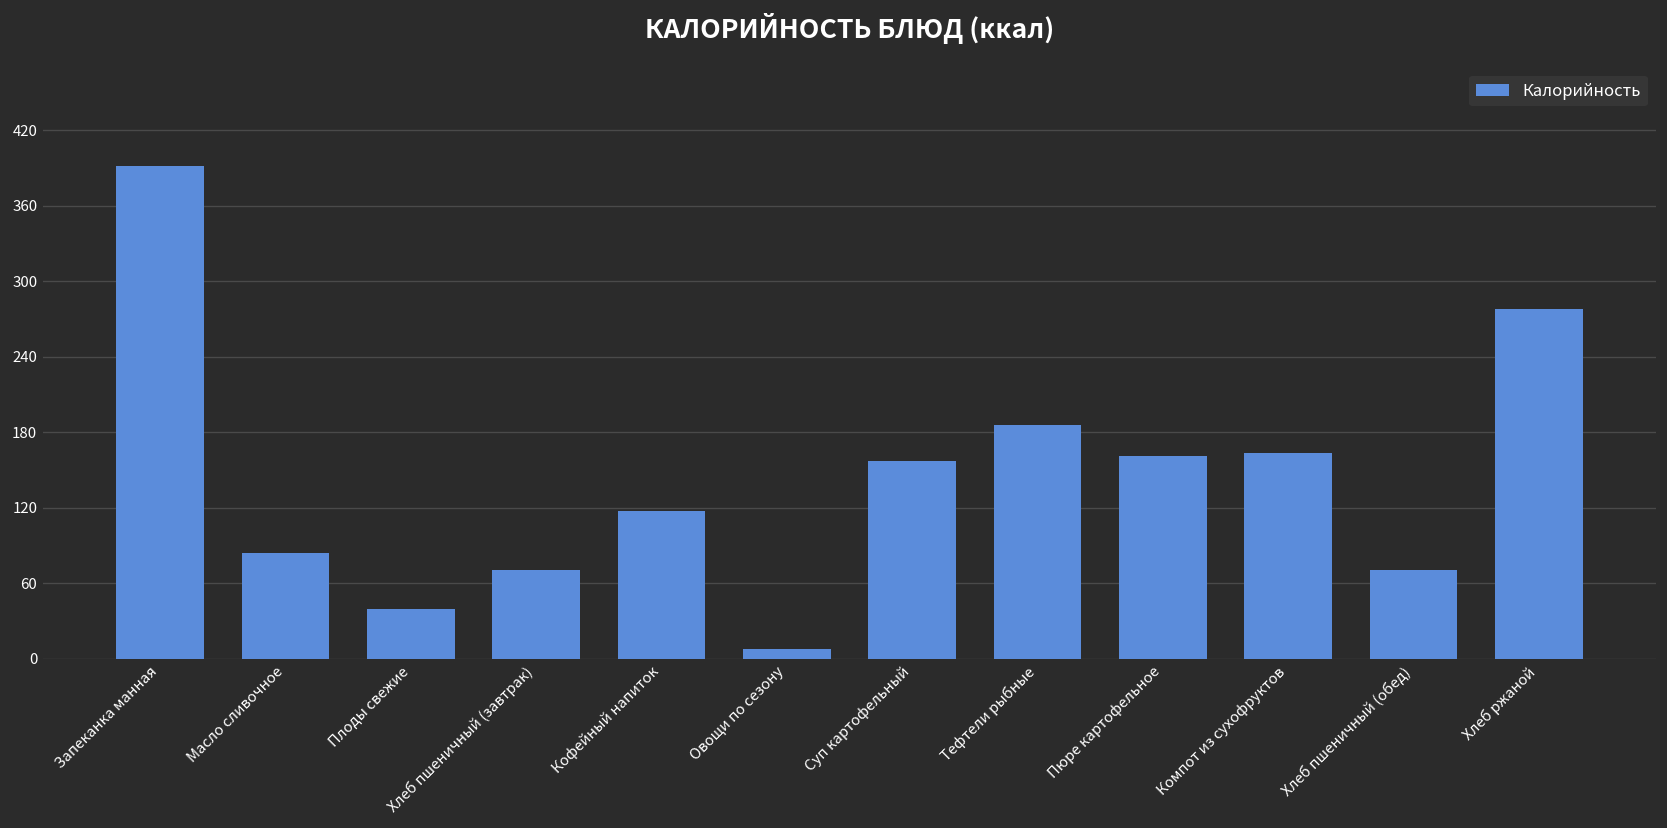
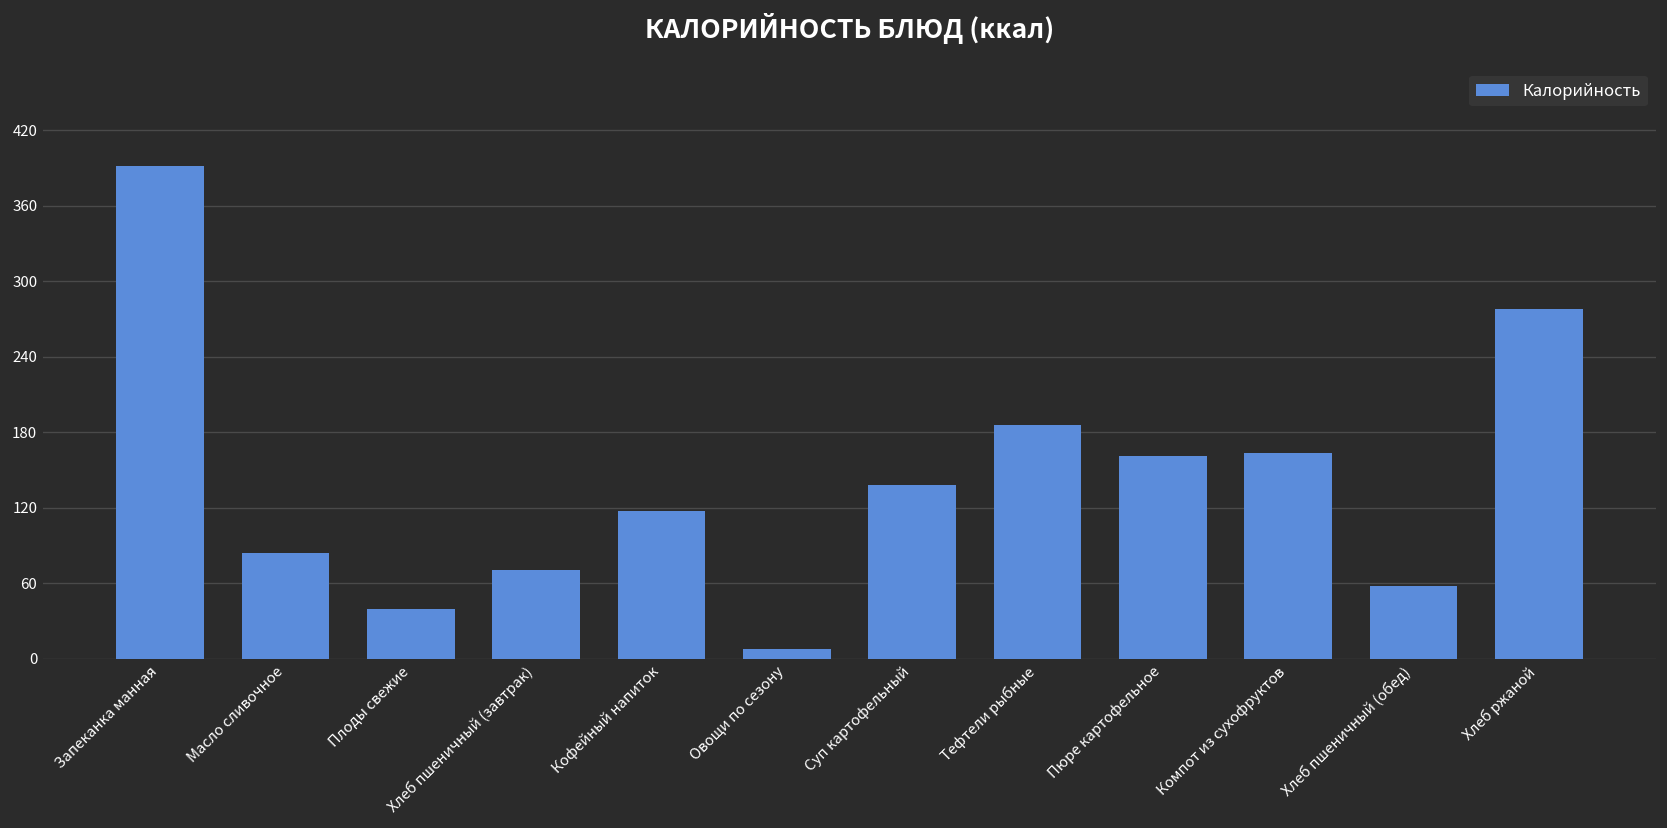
Суп картофельный: 157 -> 138
Хлеб пшеничный (обед): 71 -> 58
